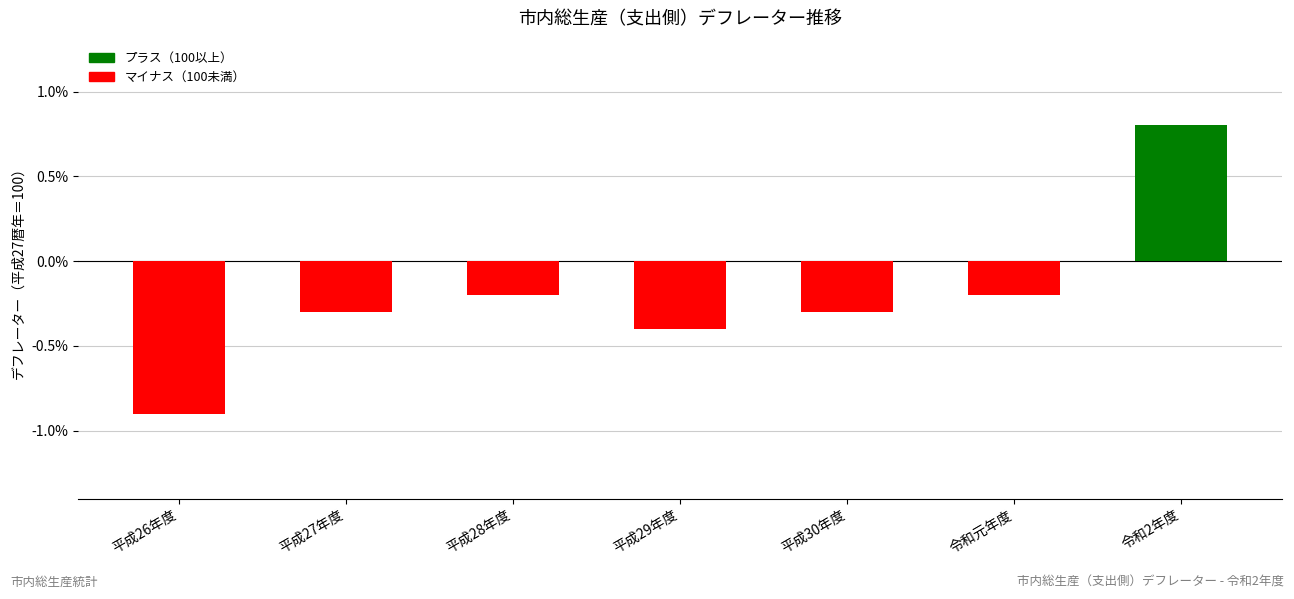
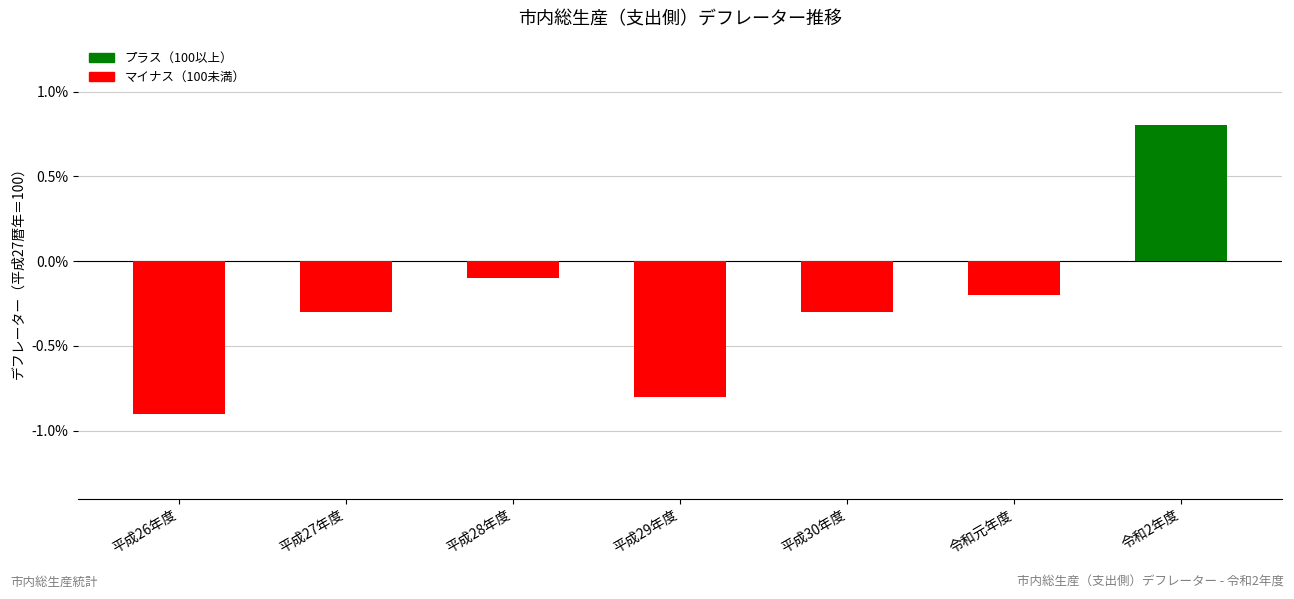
平成28年度: -0.20% -> -0.10%
平成29年度: -0.40% -> -0.80%
